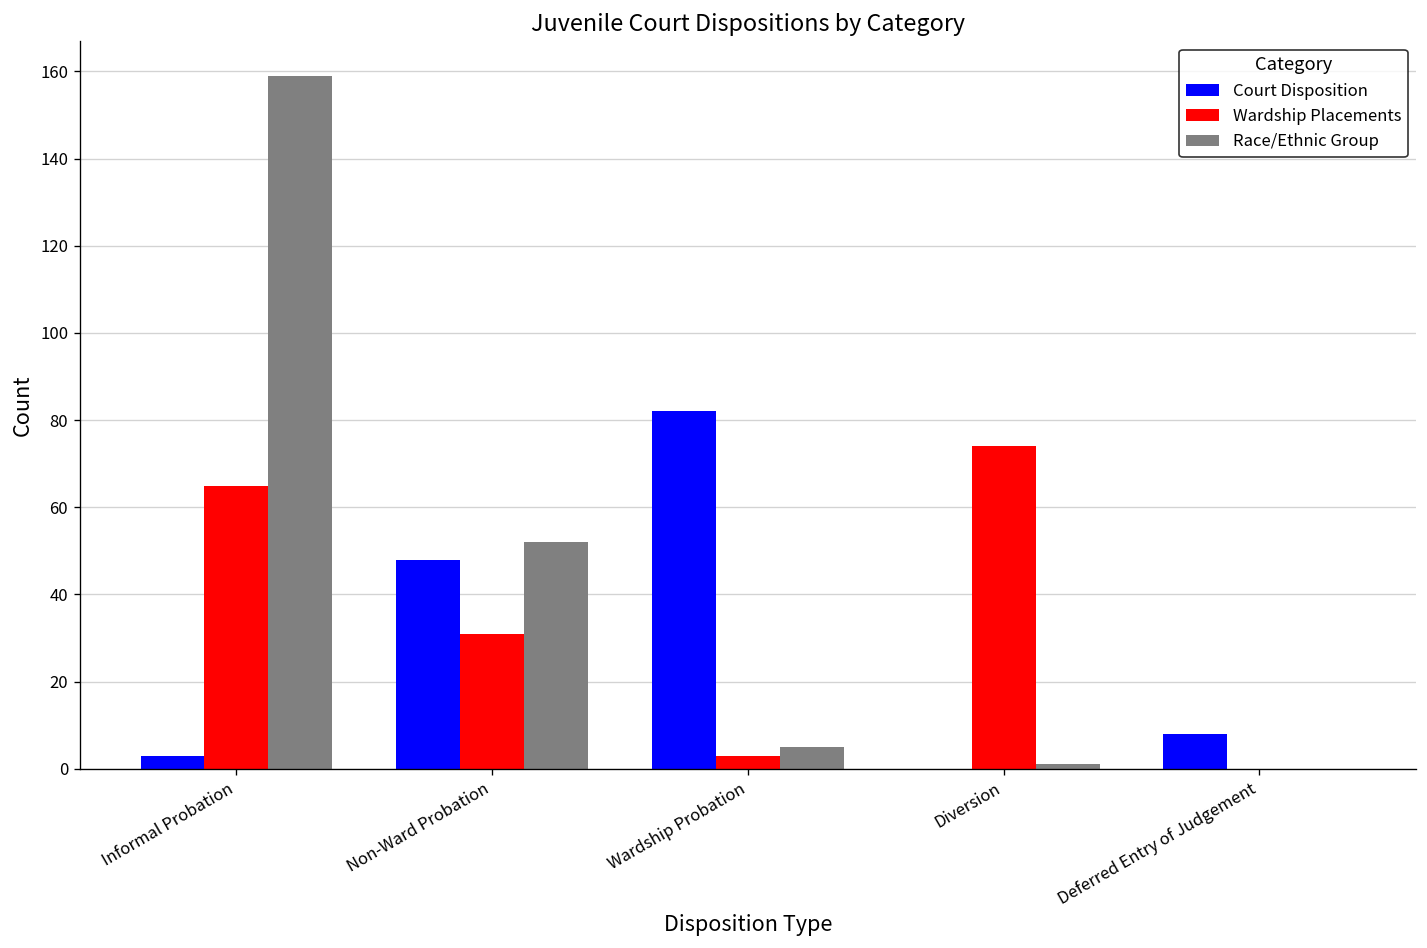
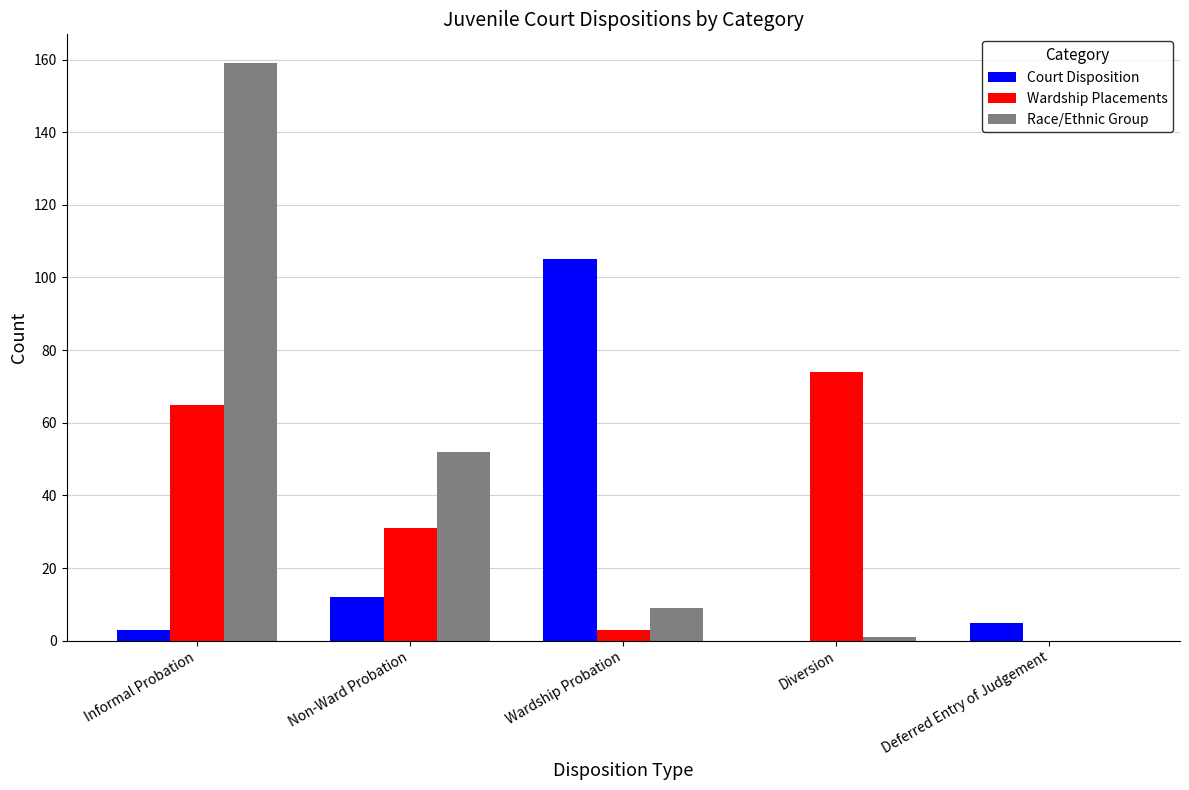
Court Disposition, Non-Ward Probation: 48 -> 12
Court Disposition, Wardship Probation: 82 -> 105
Race/Ethnic Group, Wardship Probation: 5 -> 9
Court Disposition, Deferred Entry of Judgement: 8 -> 5
